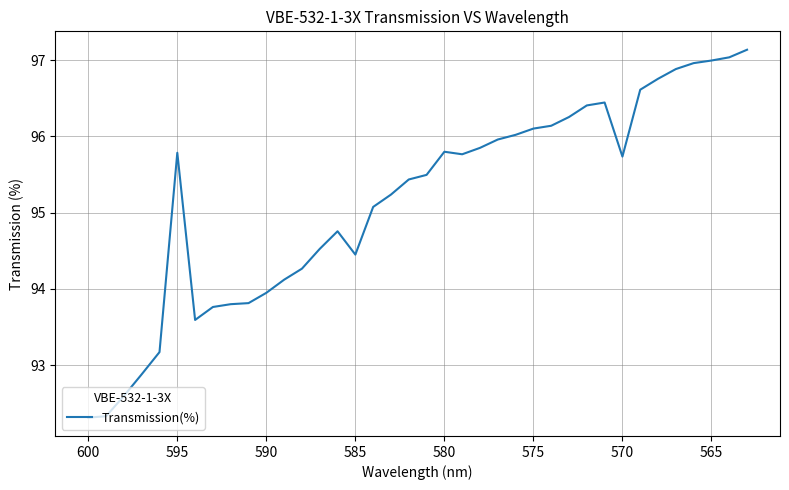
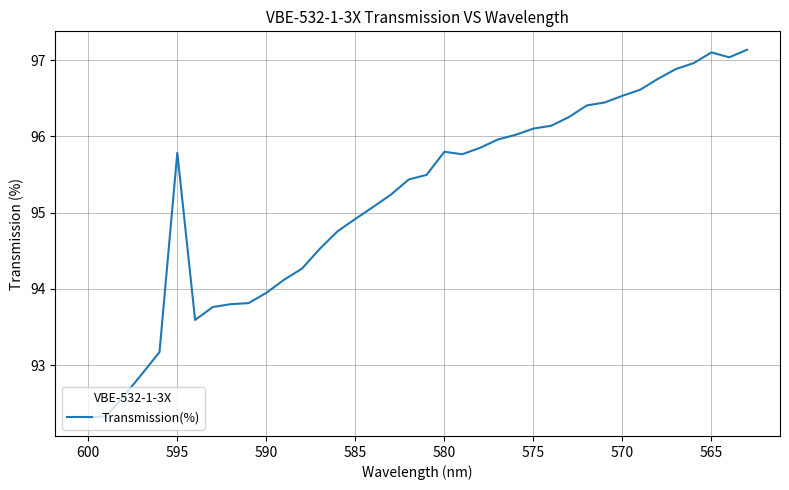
585: 94.4 -> 94.9
570: 95.7 -> 96.5
565: 97.0 -> 97.1
